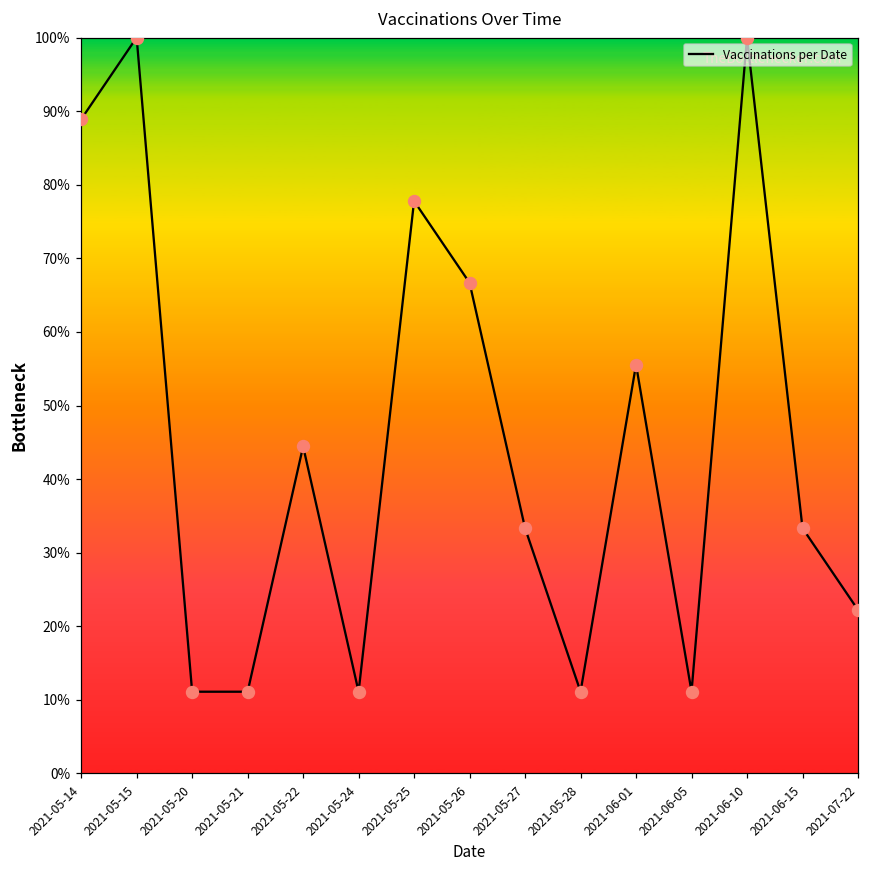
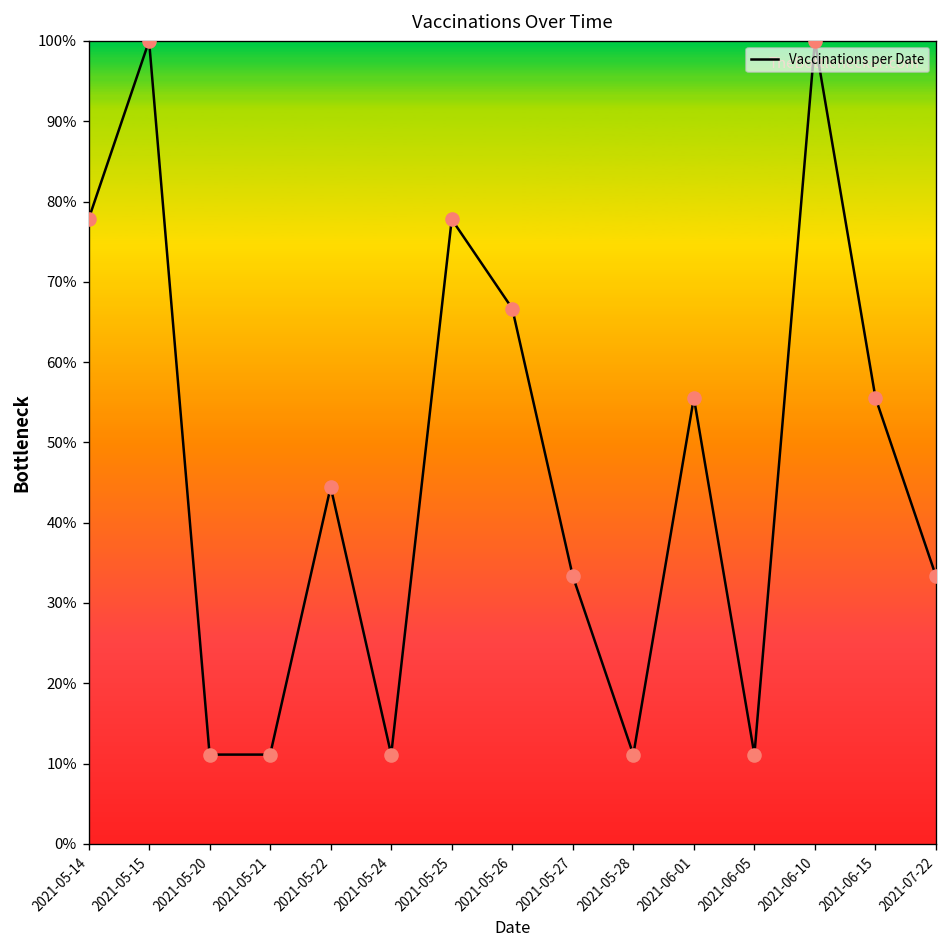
2021-05-14: 89% -> 78%
2021-06-15: 33% -> 56%
2021-07-22: 22% -> 33%
